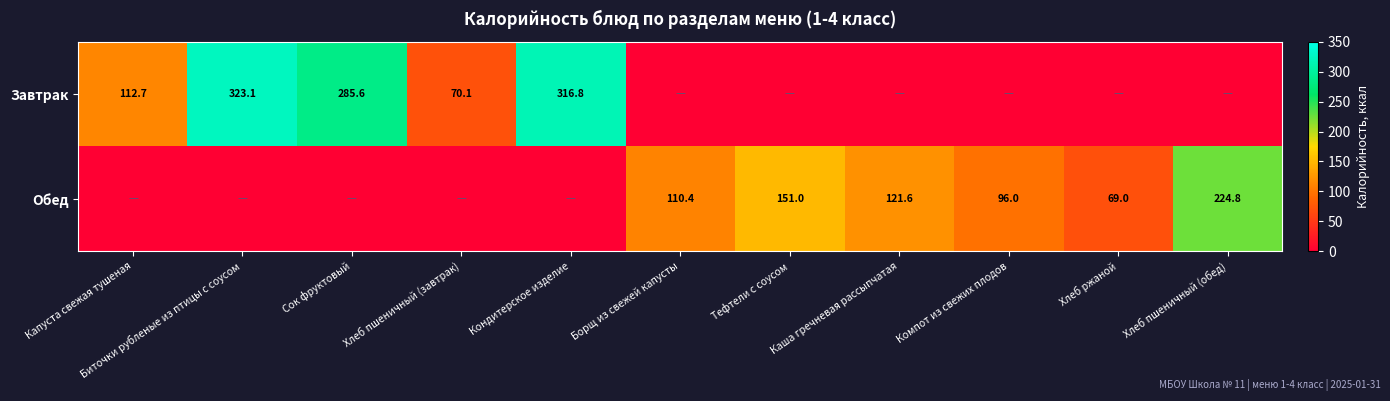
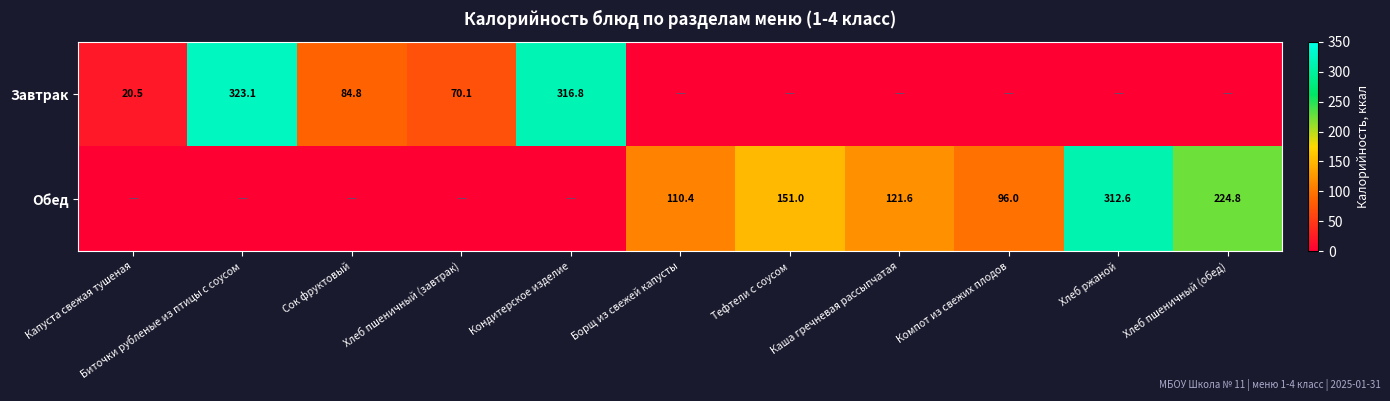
Завтрак, Капуста свежая тушеная: 112.7 -> 20.5
Завтрак, Сок фруктовый: 285.6 -> 84.8
Обед, Хлеб ржаной: 69.0 -> 312.6
